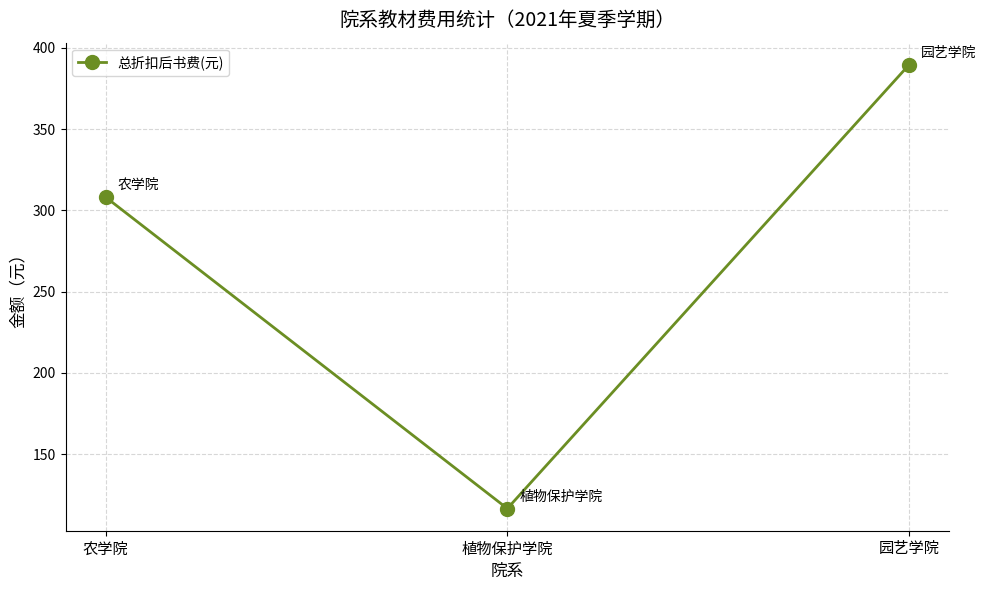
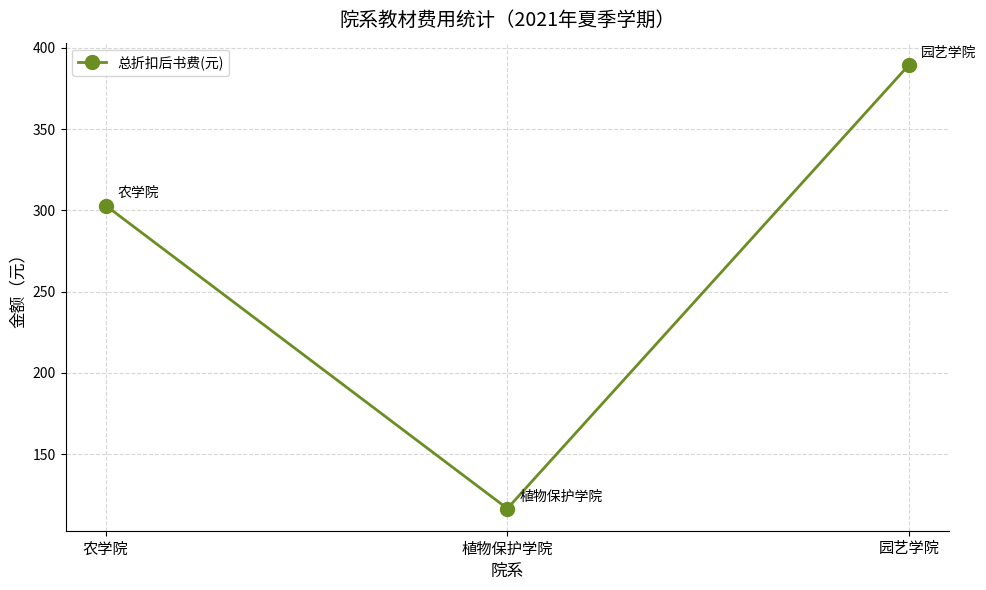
农学院: 308 -> 303
